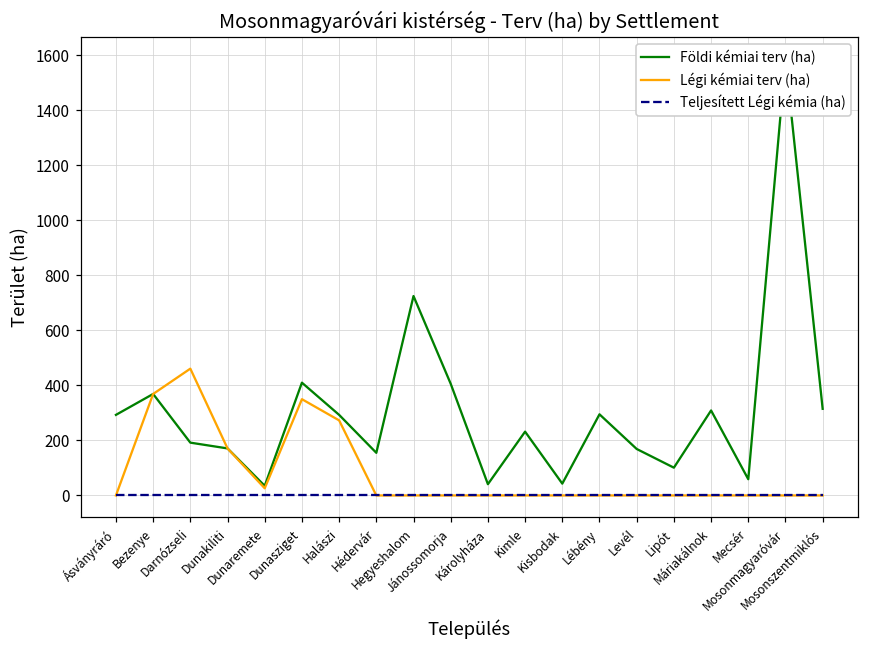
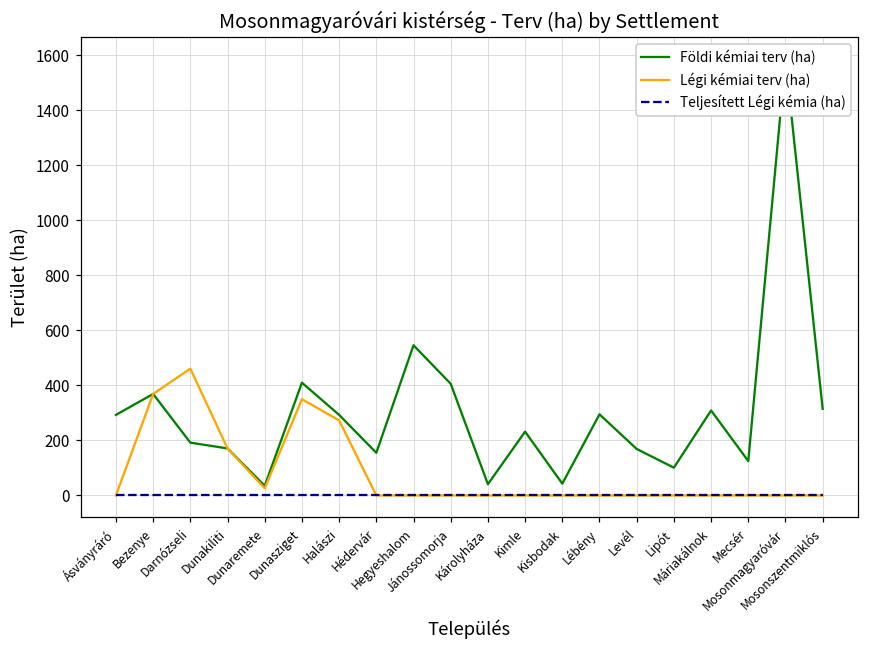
Földi kémiai terv (ha), Hegyeshalom: 730 -> 550
Földi kémiai terv (ha), Mecsér: 60 -> 130
